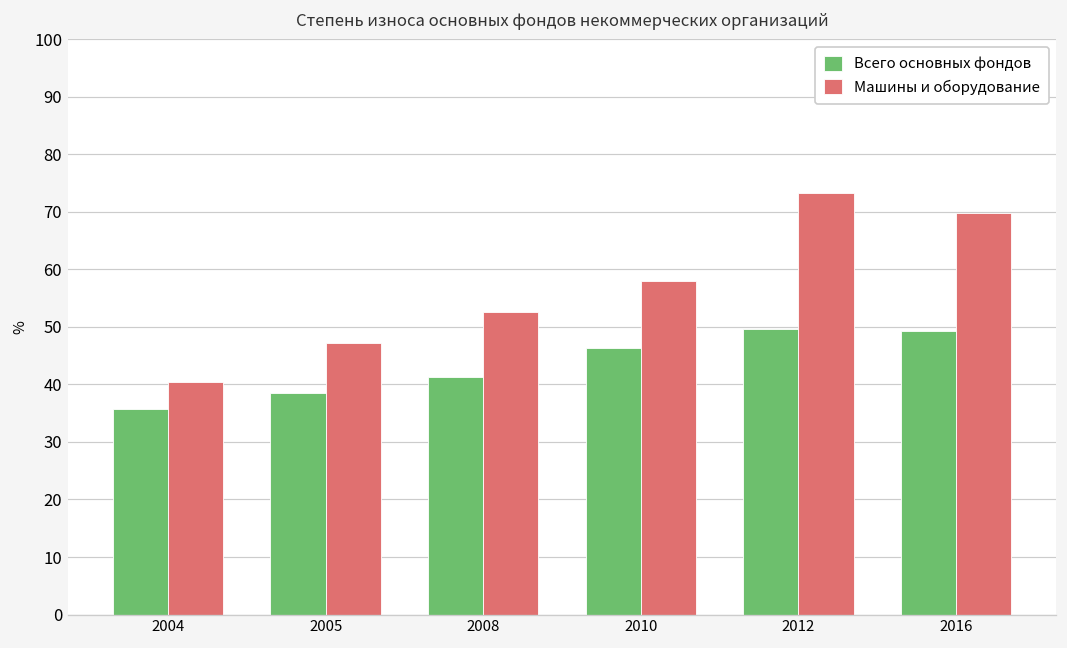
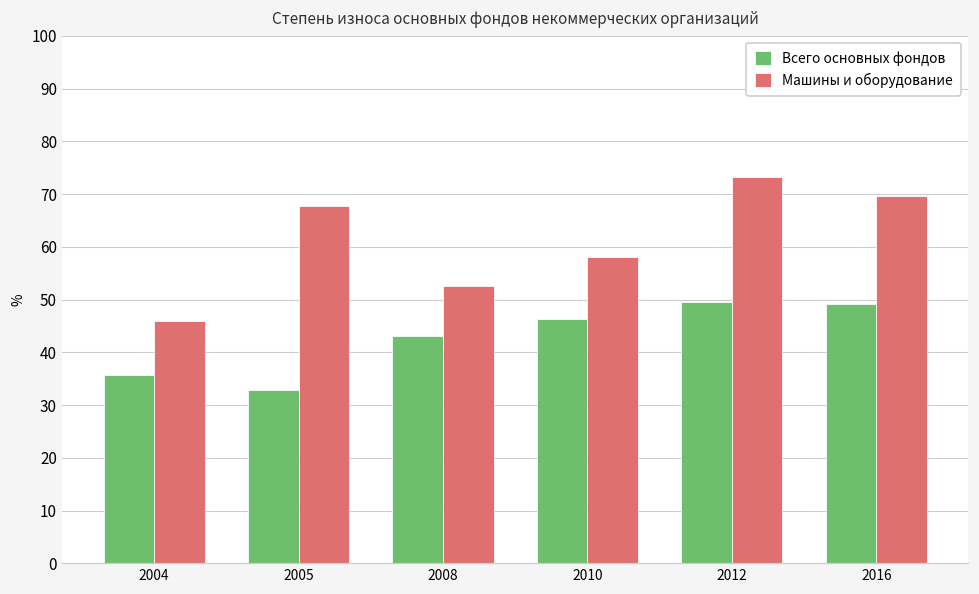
Машины и оборудование, 2004: 40 -> 46
Всего основных фондов, 2005: 39 -> 33
Машины и оборудование, 2005: 47 -> 68
Всего основных фондов, 2008: 41 -> 43
